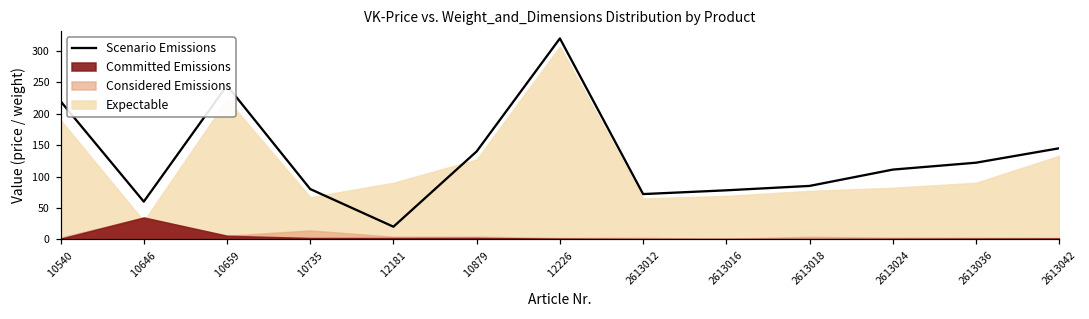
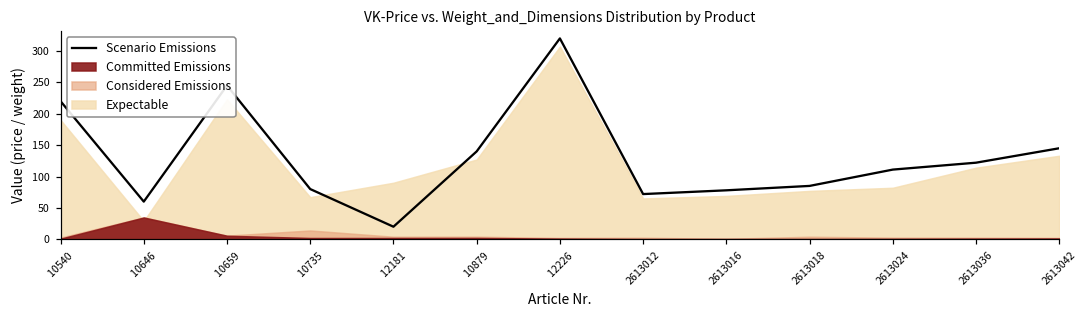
Expectable, 2613036: 90 -> 110
